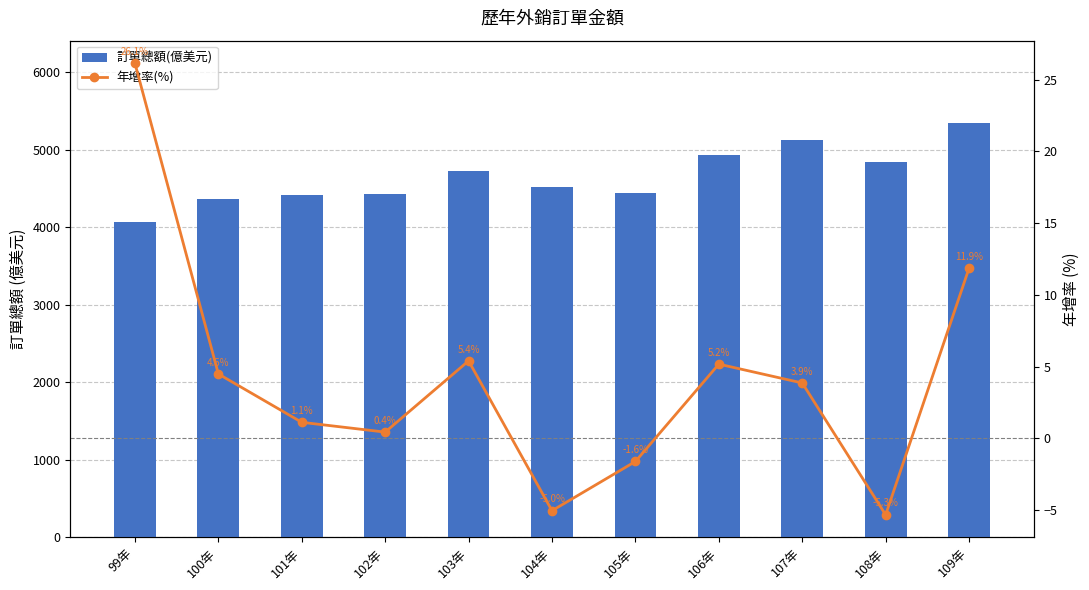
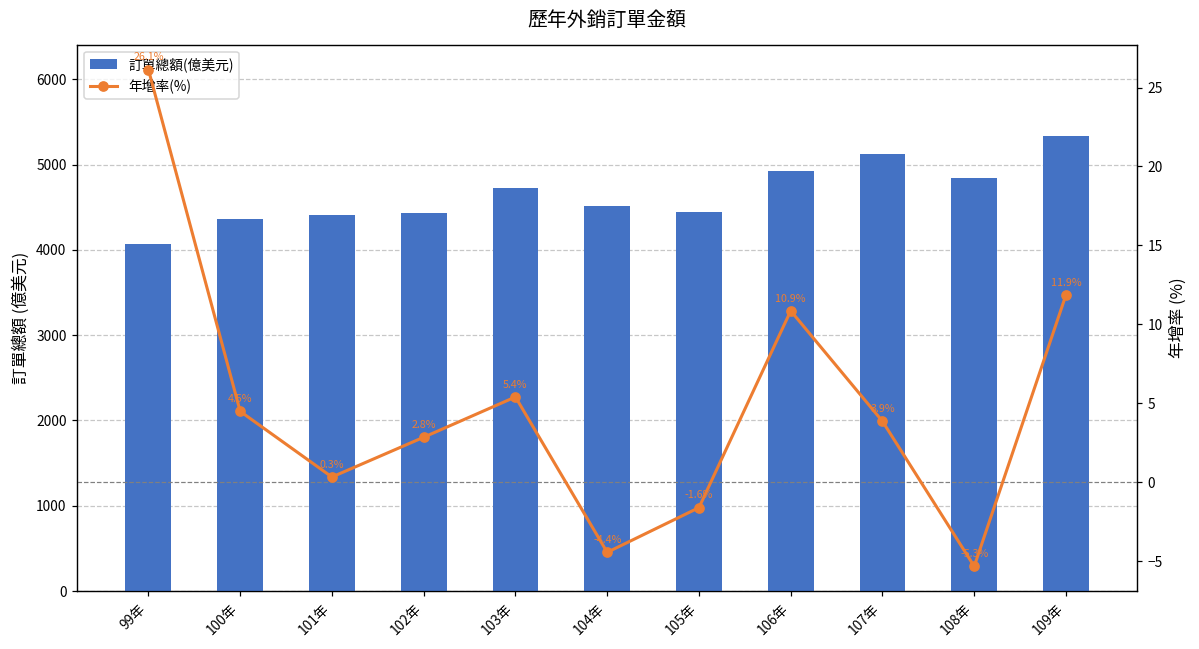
年增率(%), 101年: 1.1% -> 0.3%
年增率(%), 102年: 0.4% -> 2.8%
年增率(%), 104年: -5.0% -> -4.4%
年增率(%), 106年: 5.2% -> 10.9%
